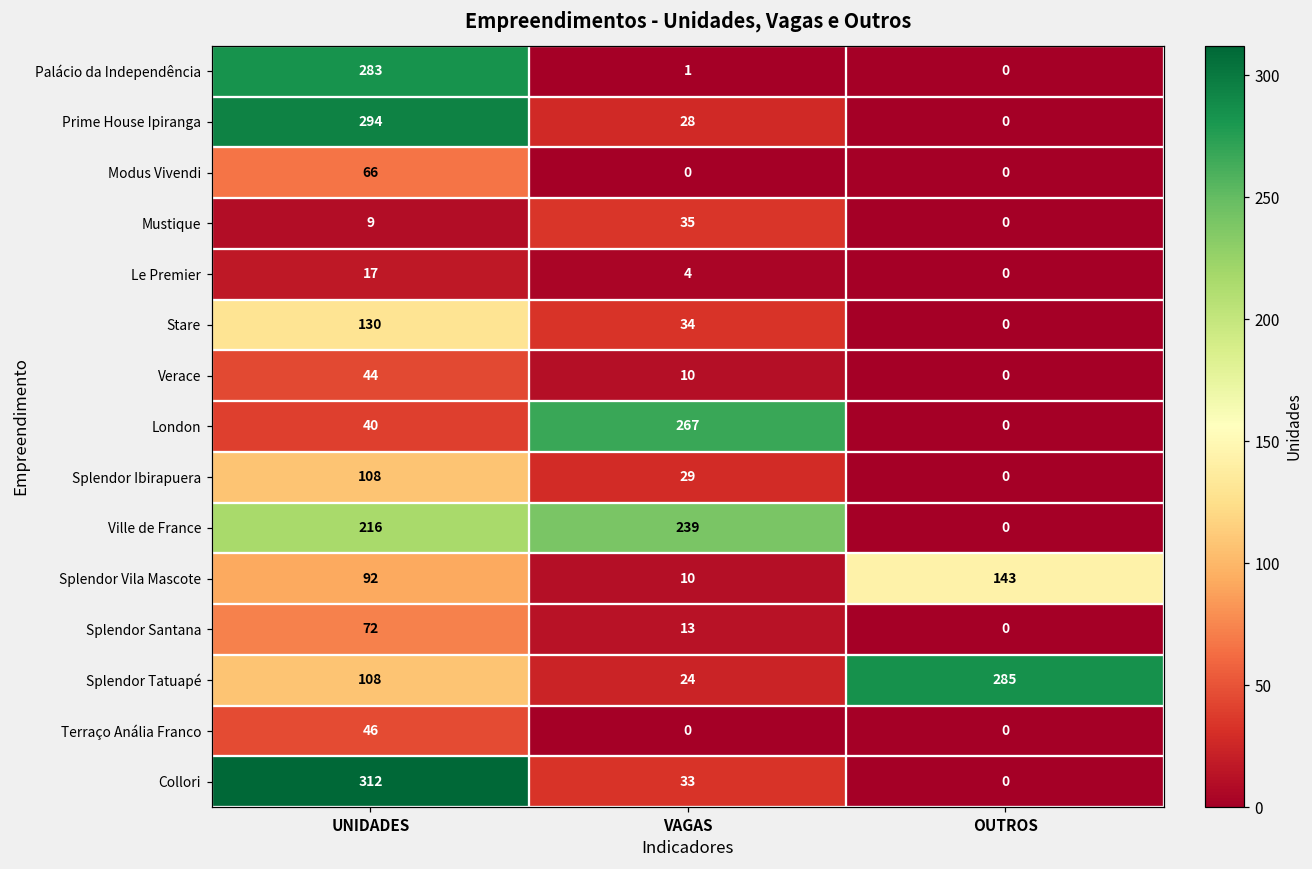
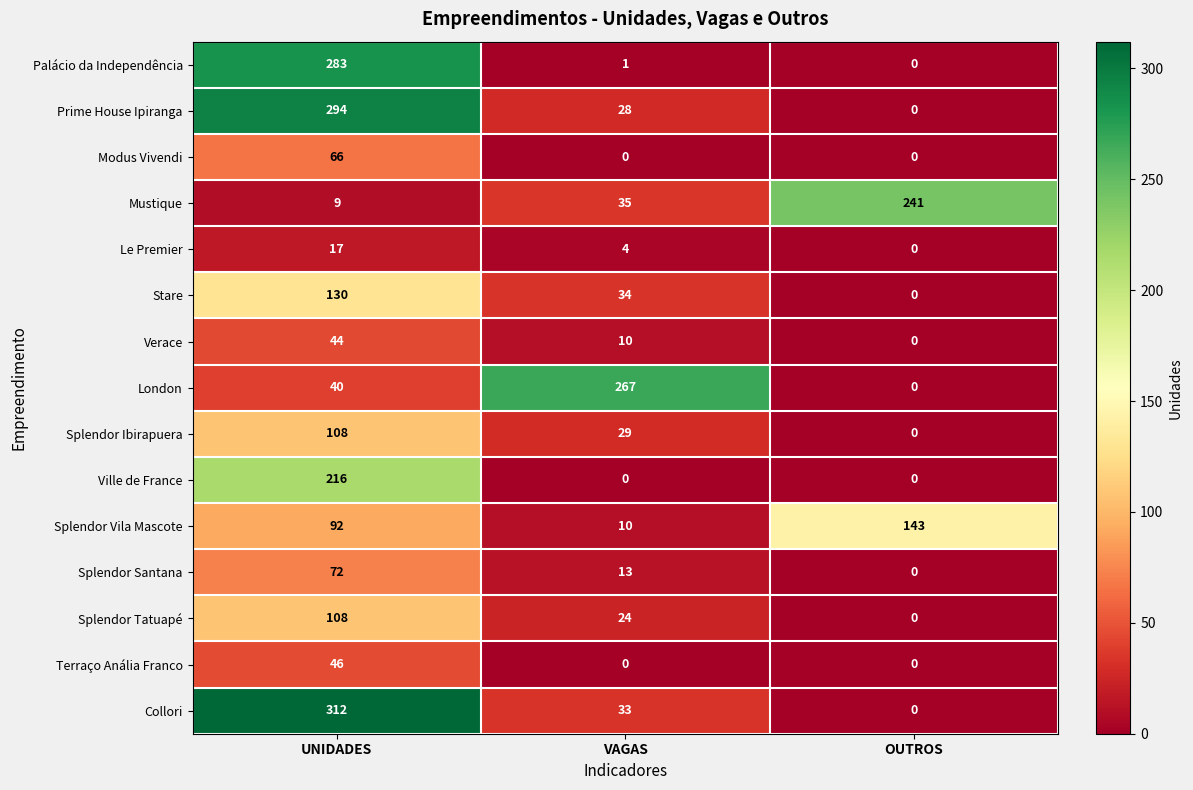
Mustique, OUTROS: 0 -> 241
Ville de France, VAGAS: 239 -> 0
Splendor Tatuapé, OUTROS: 285 -> 0
